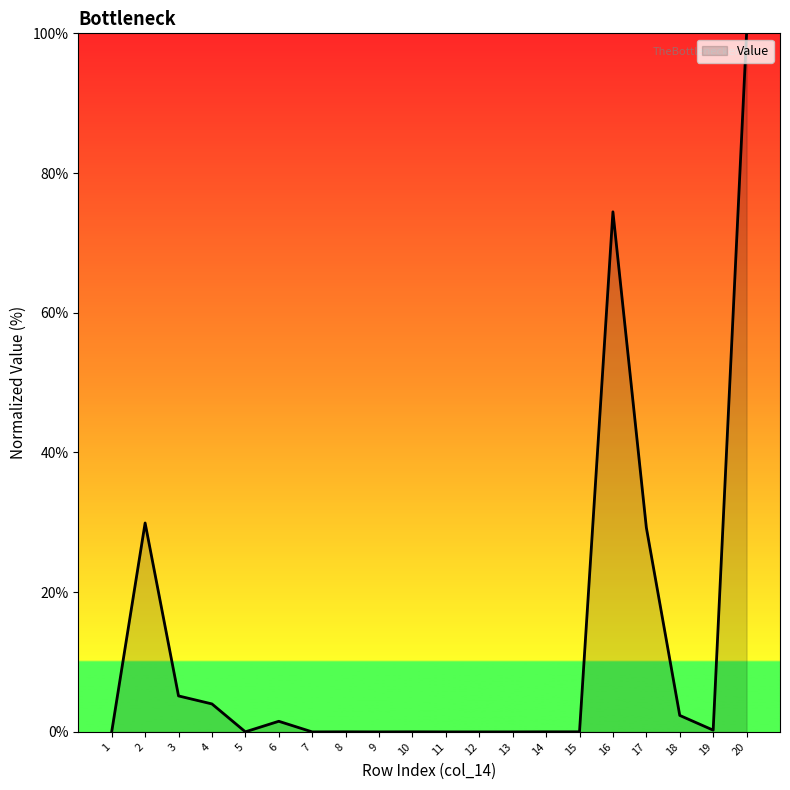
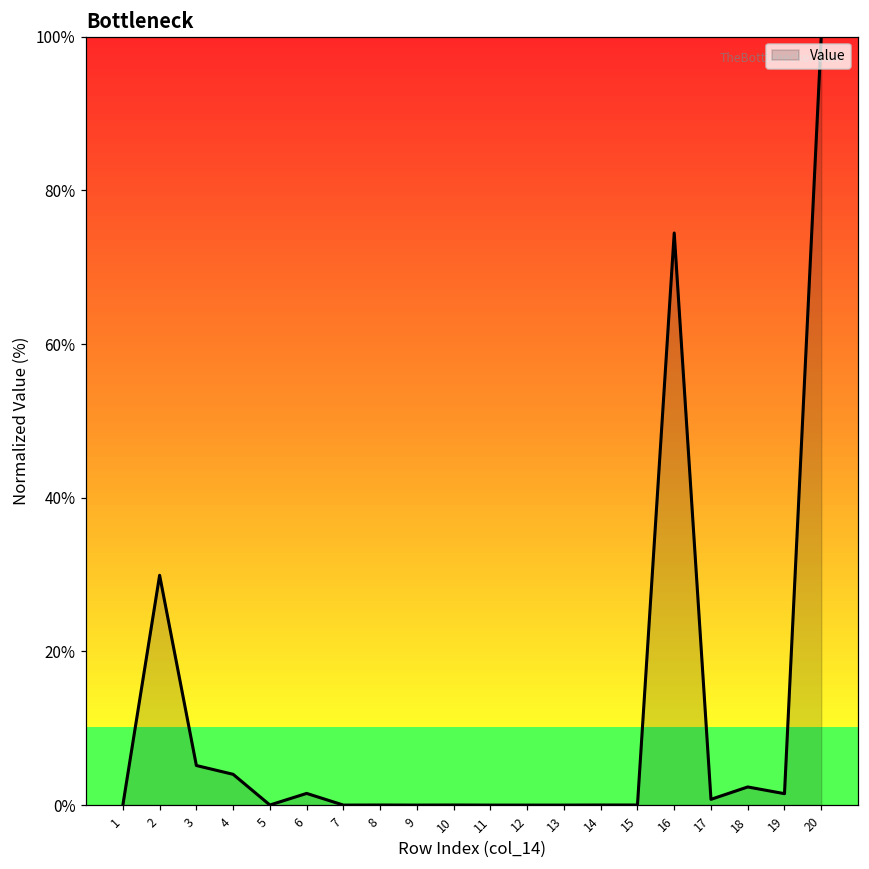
17: 29% -> 1%
19: 0% -> 1%
